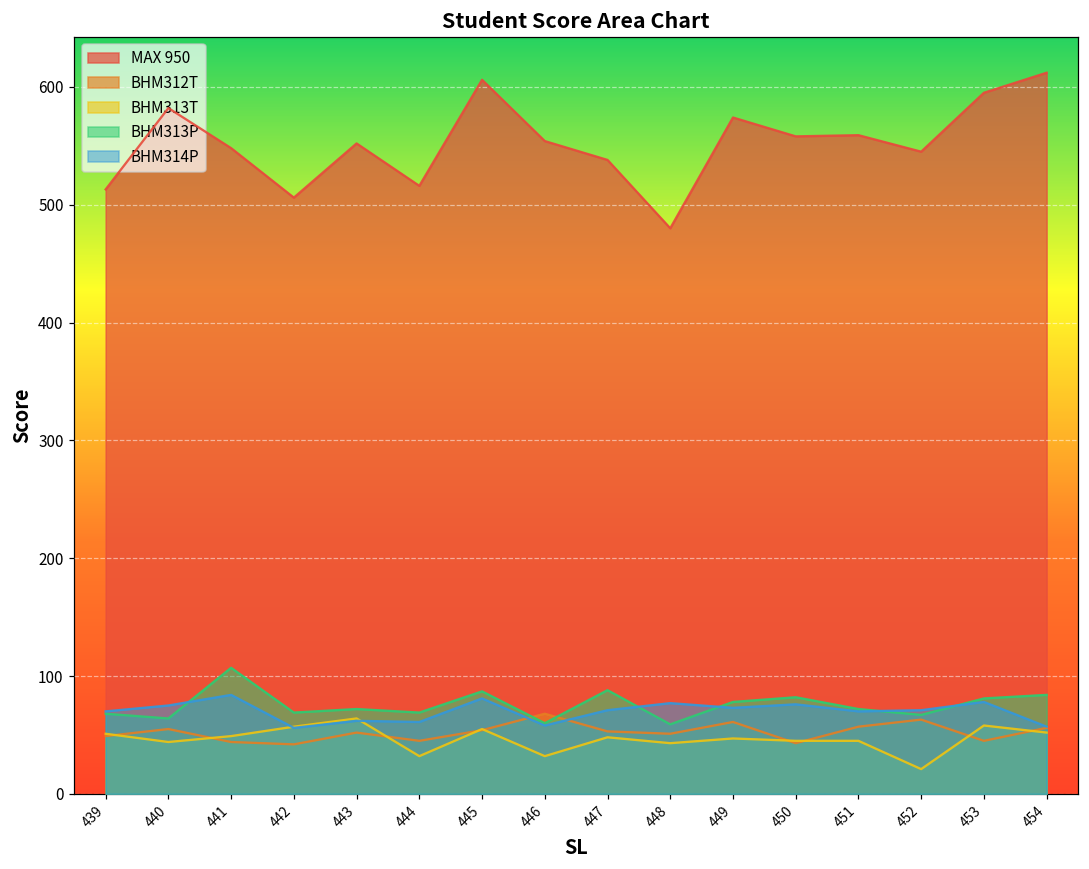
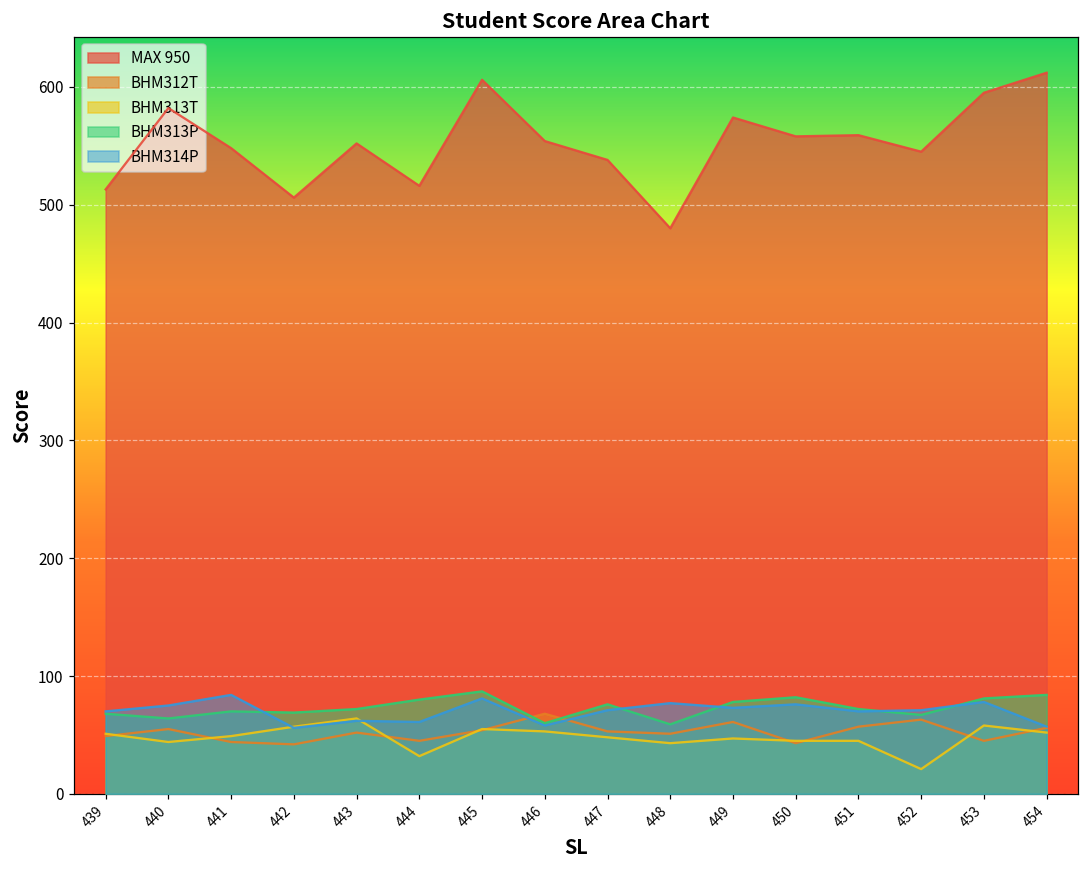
BHM313P, 441: 107 -> 70
BHM313P, 444: 69 -> 80
BHM313T, 446: 32 -> 53
BHM313P, 447: 88 -> 76
